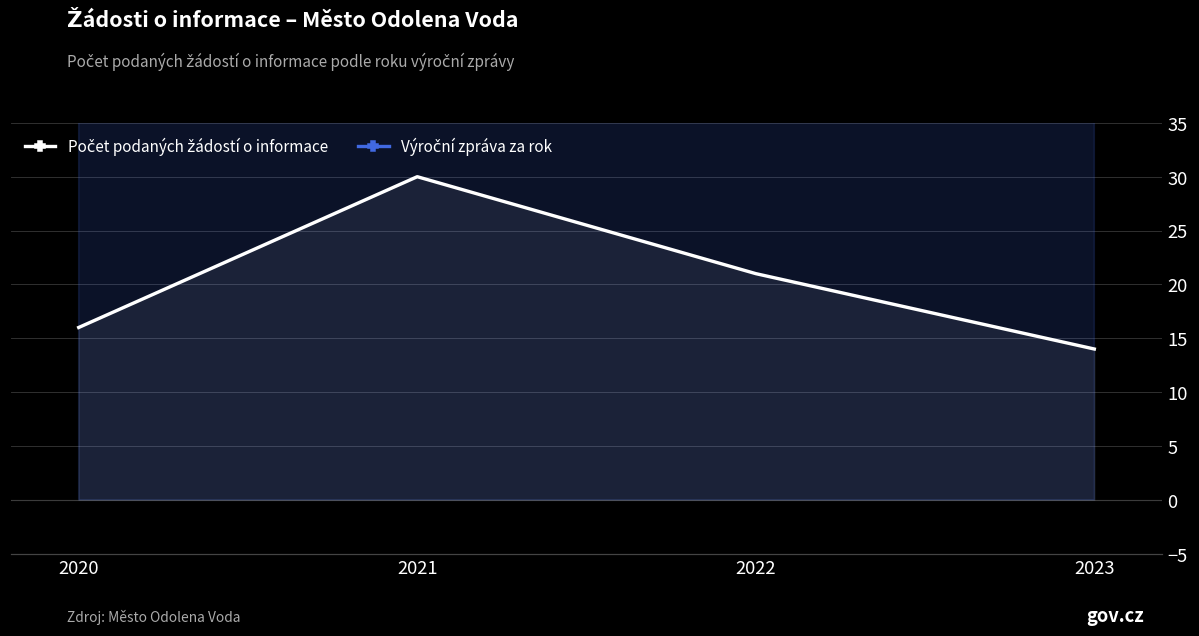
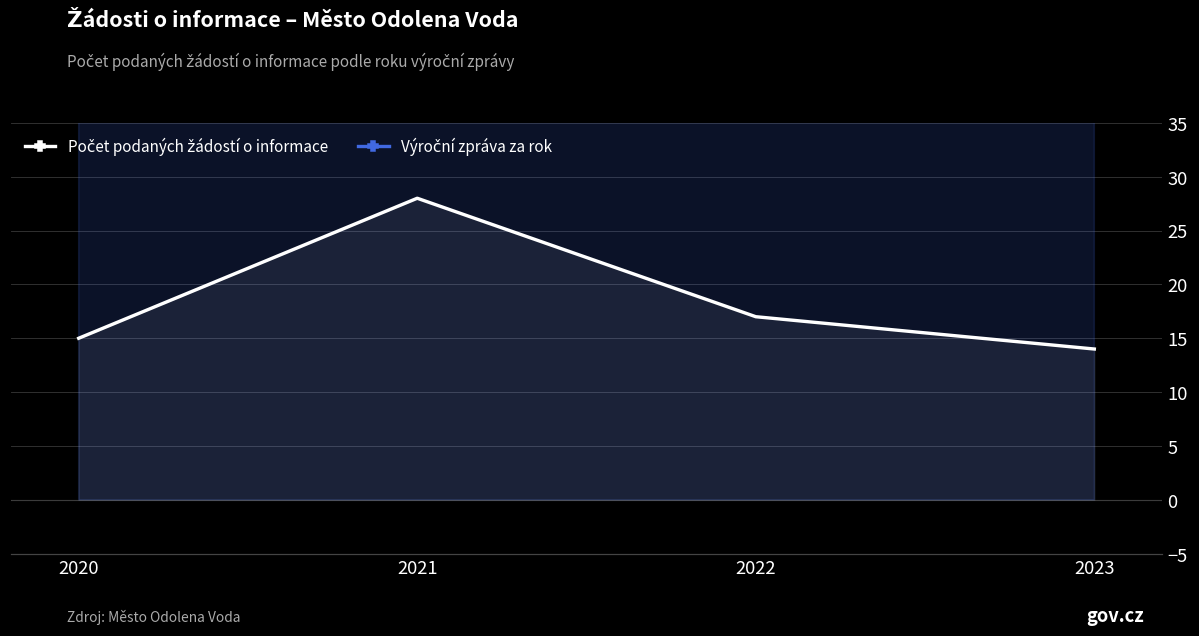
Počet podaných žádostí o informace, 2020: 16 -> 15
Počet podaných žádostí o informace, 2021: 30 -> 28
Počet podaných žádostí o informace, 2022: 21 -> 17
